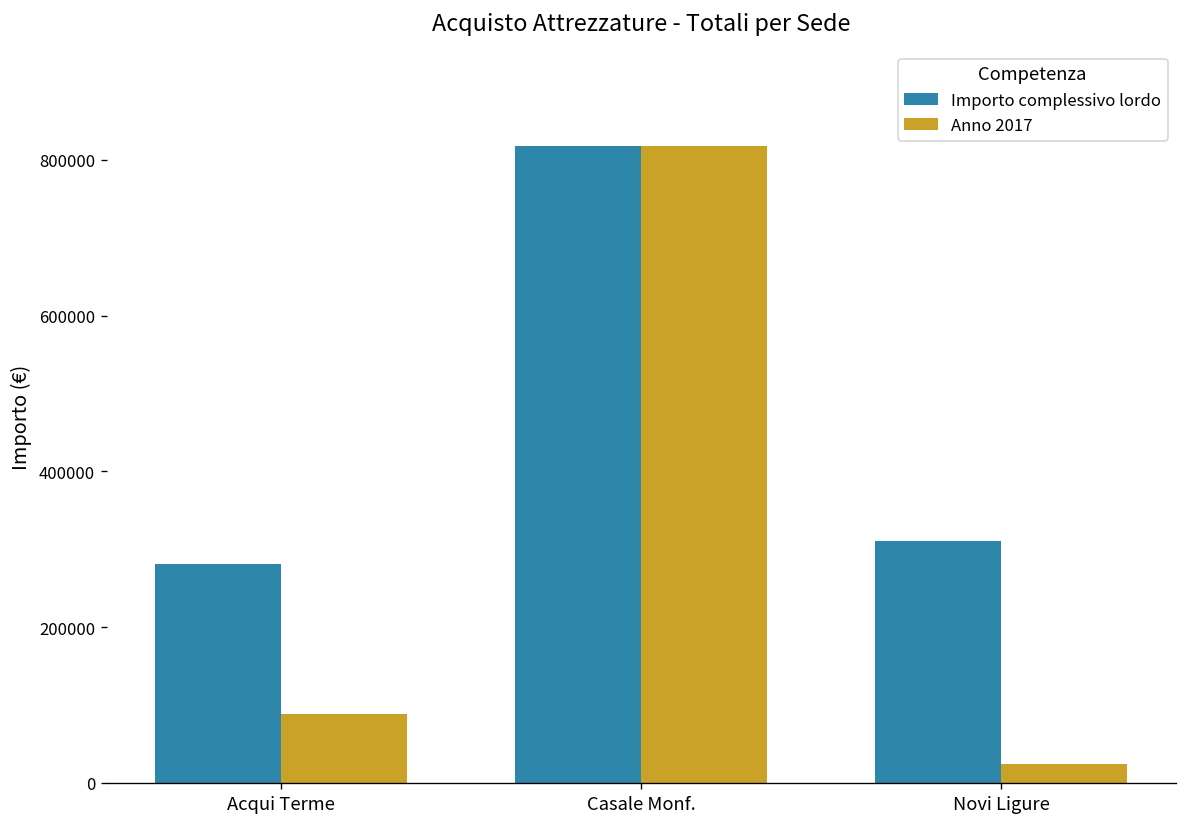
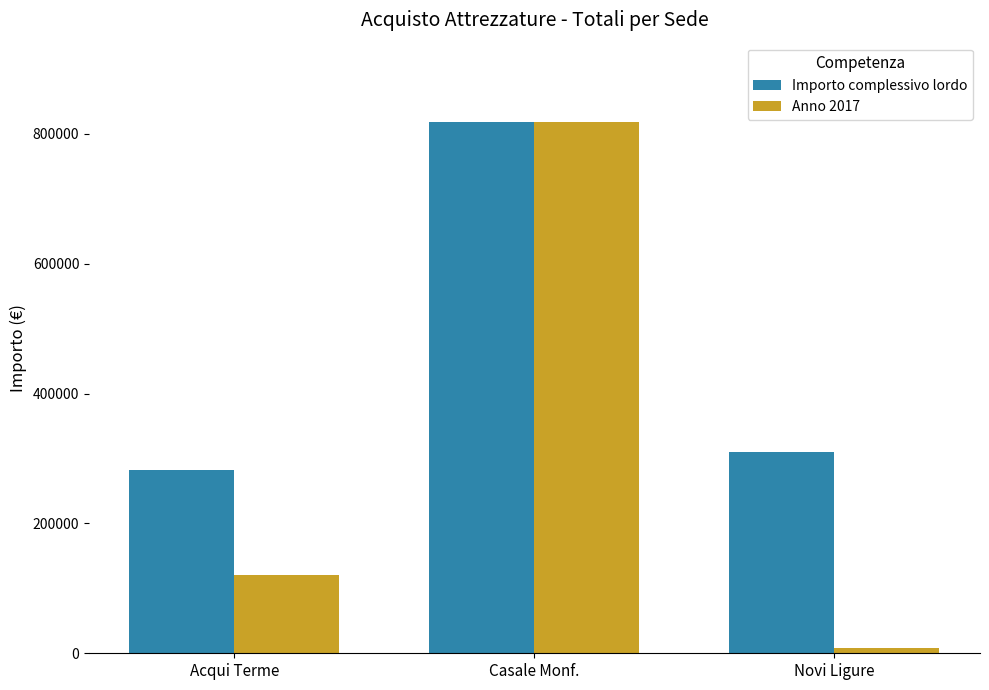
Anno 2017, Acqui Terme: 90000 -> 120000
Anno 2017, Novi Ligure: 20000 -> 10000
